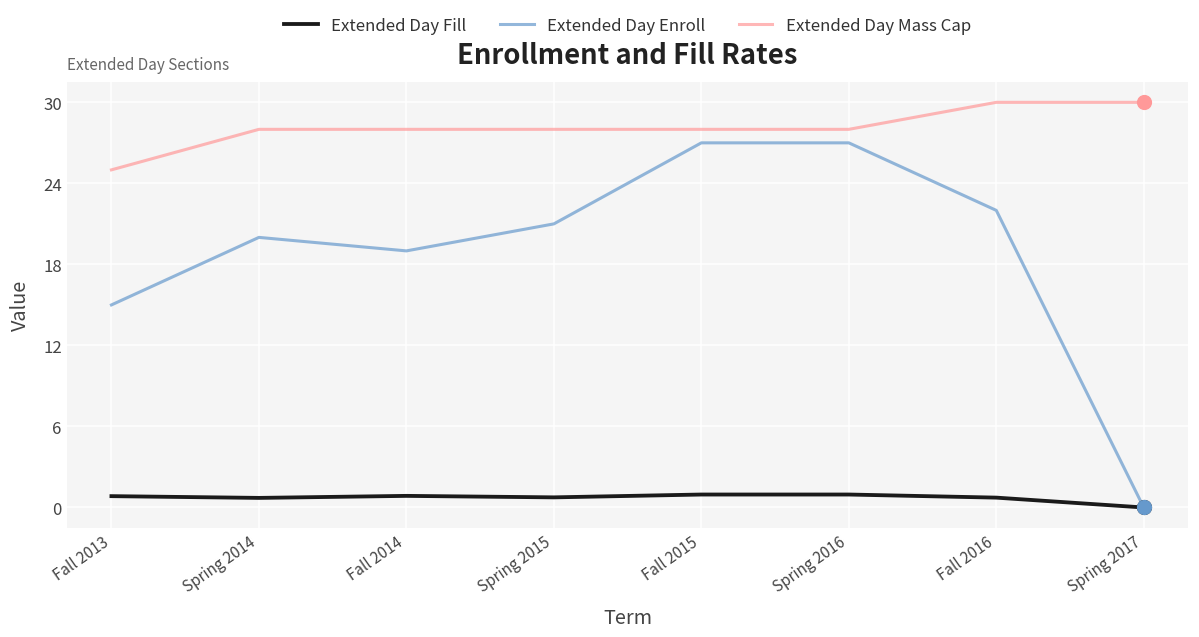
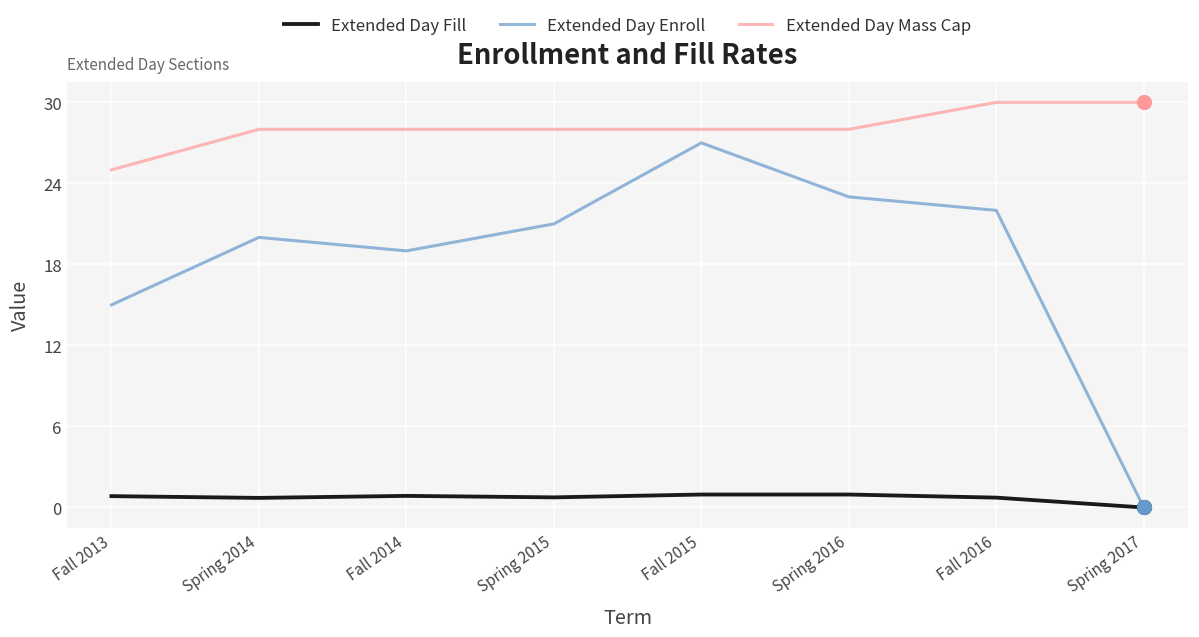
Extended Day Enroll, Spring 2016: 27 -> 23
